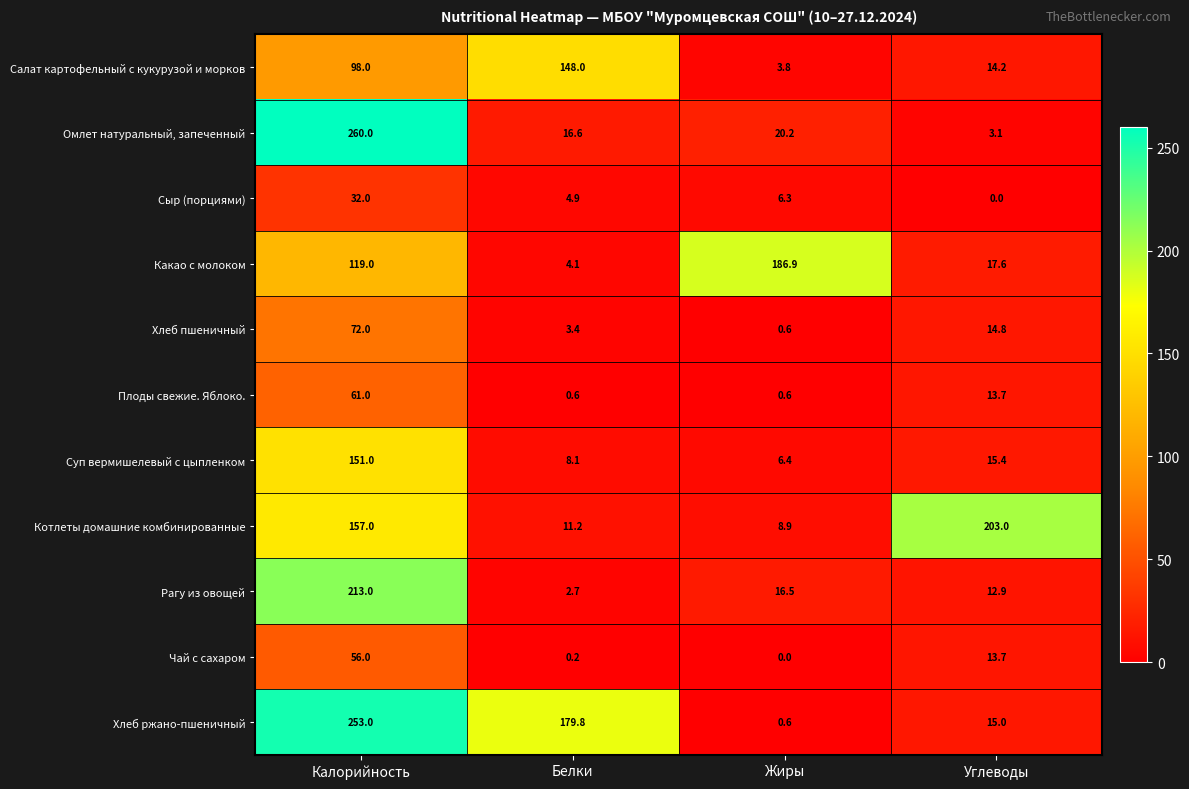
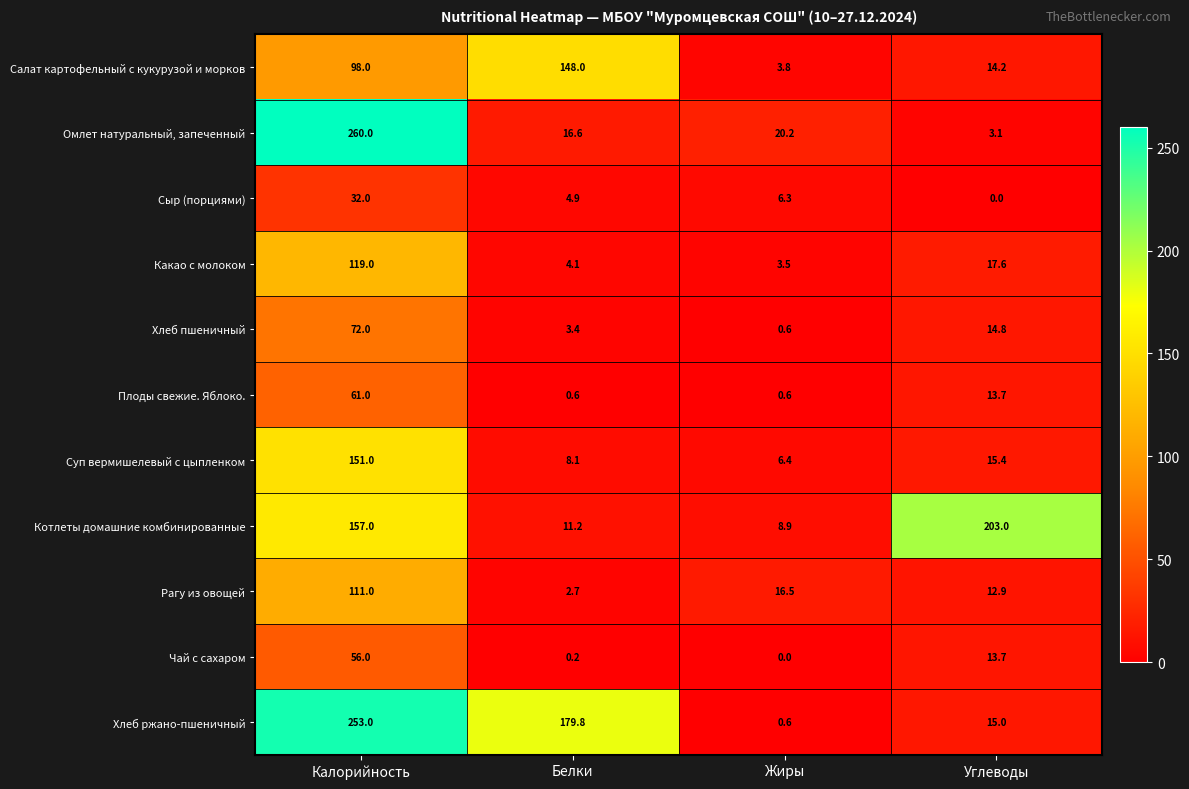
Какао с молоком, Жиры: 186.9 -> 3.5
Рагу из овощей, Калорийность: 213.0 -> 111.0
